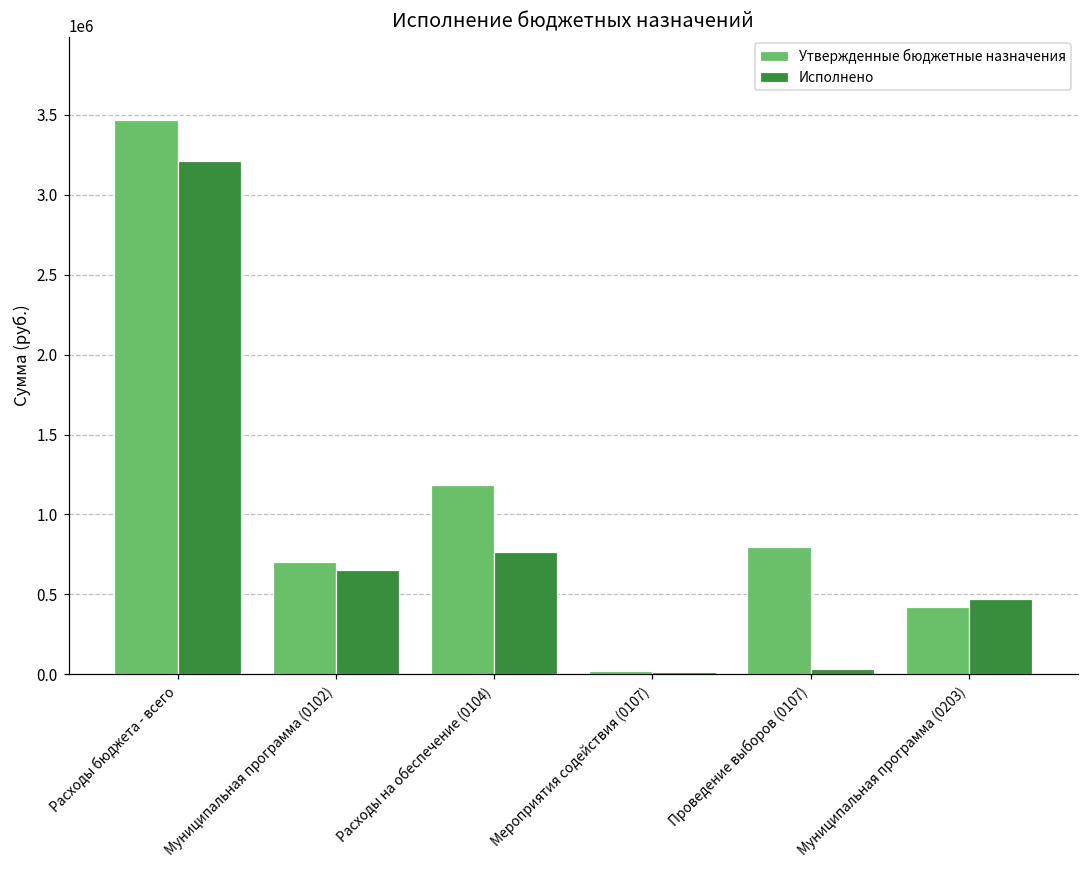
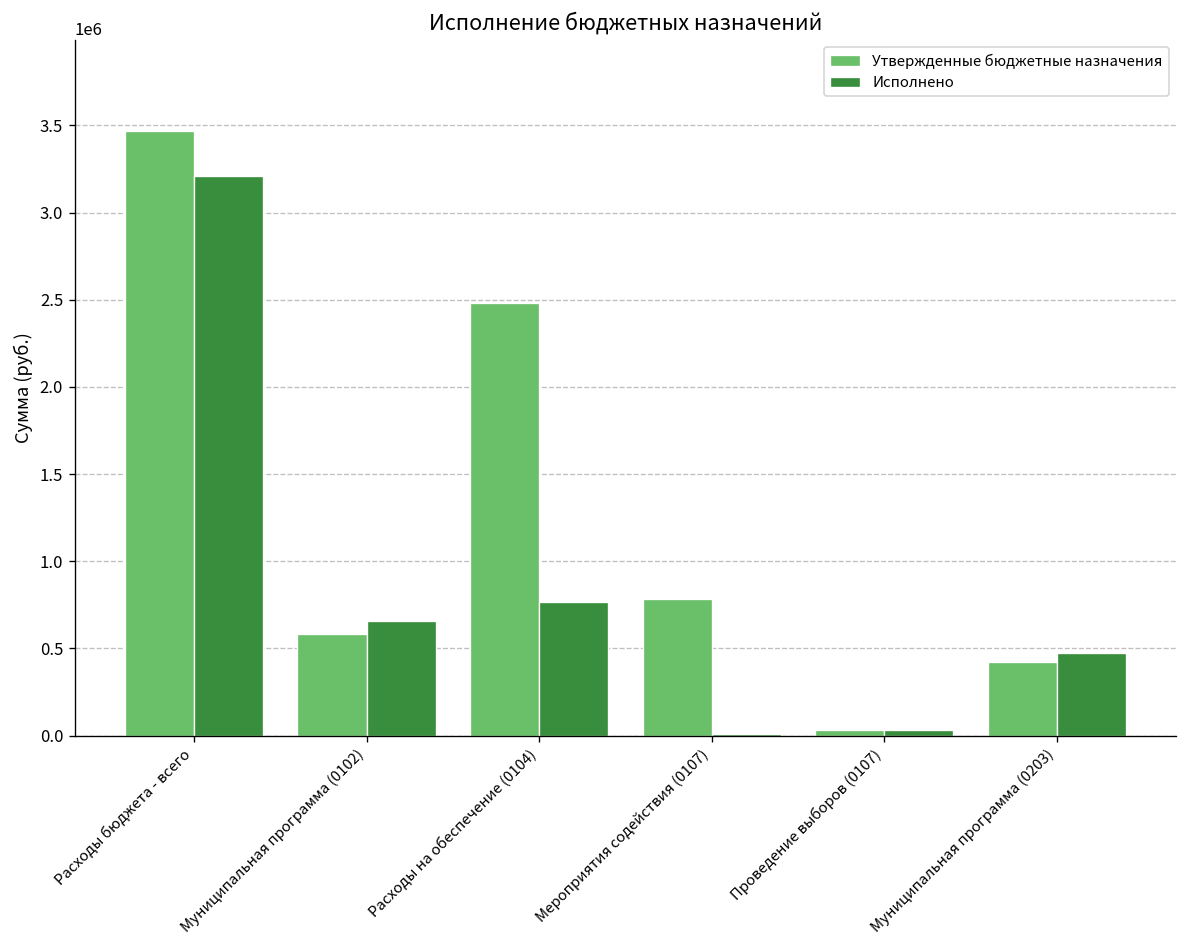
Утвержденные бюджетные назначения, Муниципальная программа (0102): 700000 -> 580000
Утвержденные бюджетные назначения, Расходы на обеспечение (0104): 1180000 -> 2480000
Утвержденные бюджетные назначения, Мероприятия содействия (0107): 20000 -> 780000
Утвержденные бюджетные назначения, Проведение выборов (0107): 800000 -> 30000
